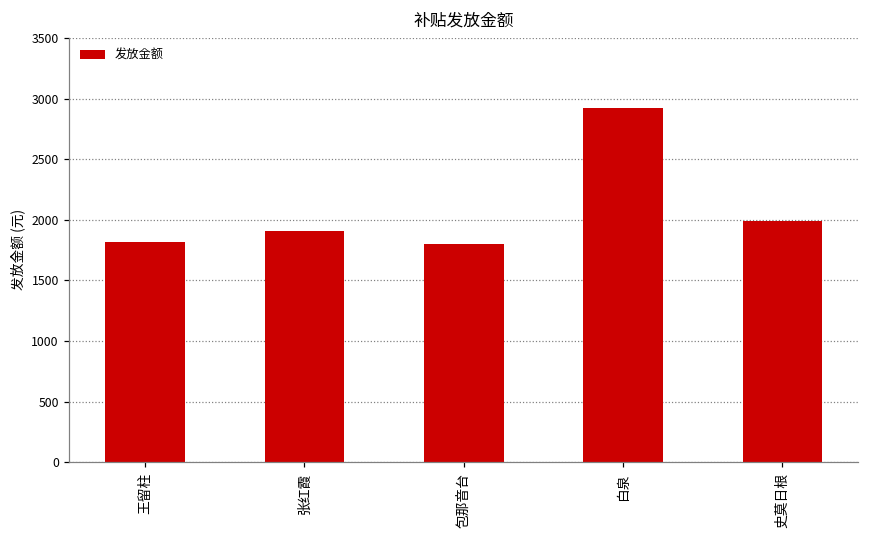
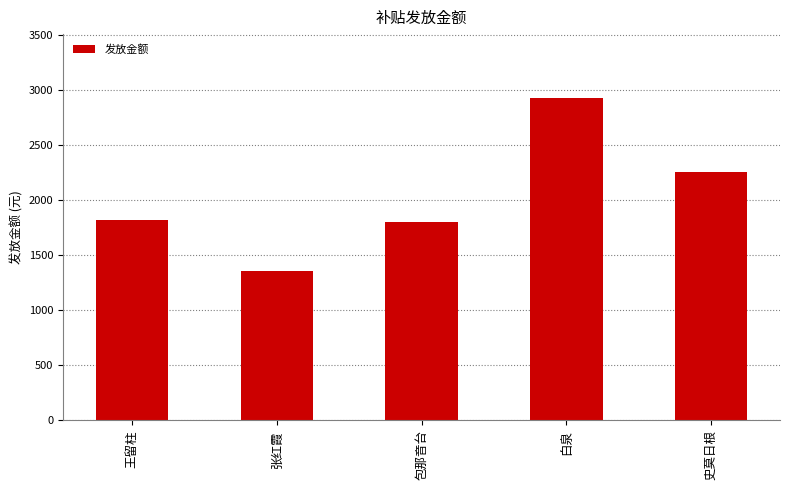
张红霞: 1910 -> 1350
史莫日根: 1990 -> 2250
